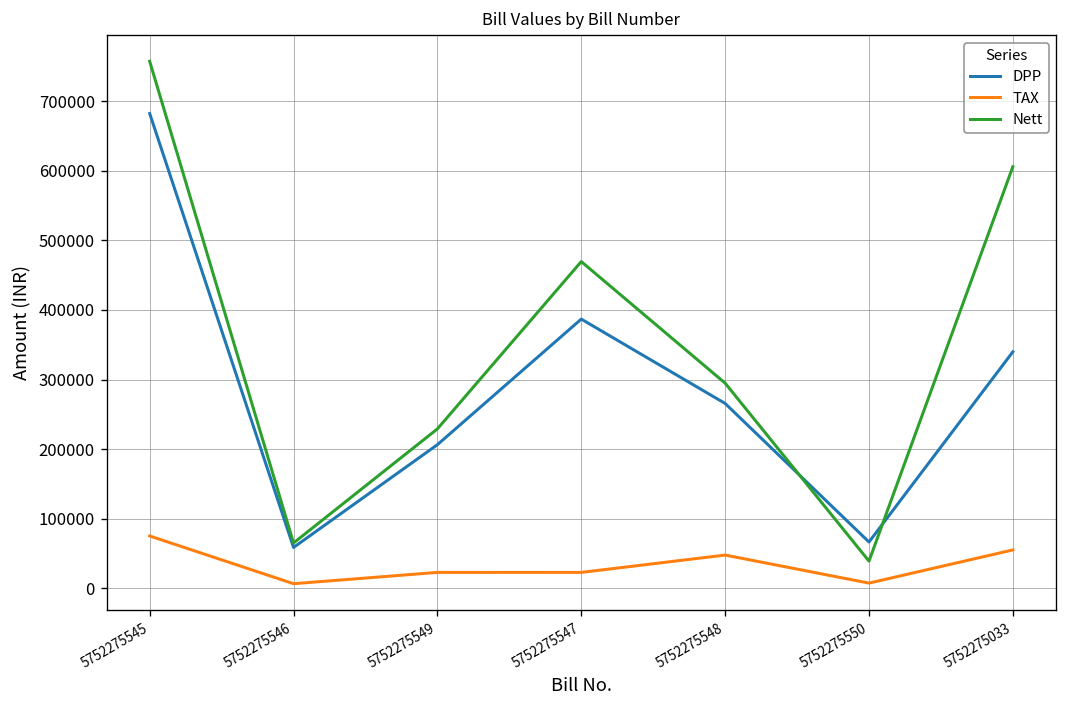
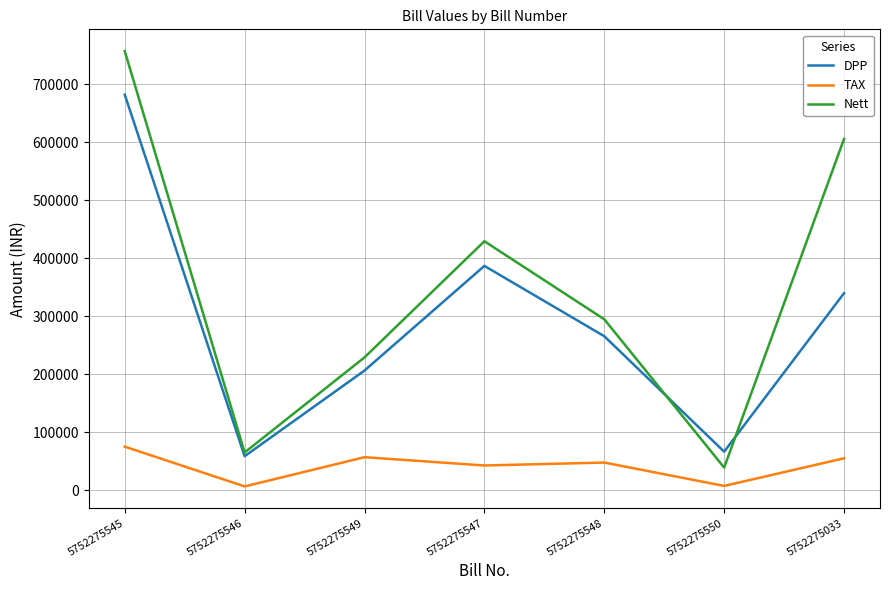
TAX, 5752275549: 20000 -> 60000
TAX, 5752275547: 20000 -> 40000
Nett, 5752275547: 470000 -> 430000
